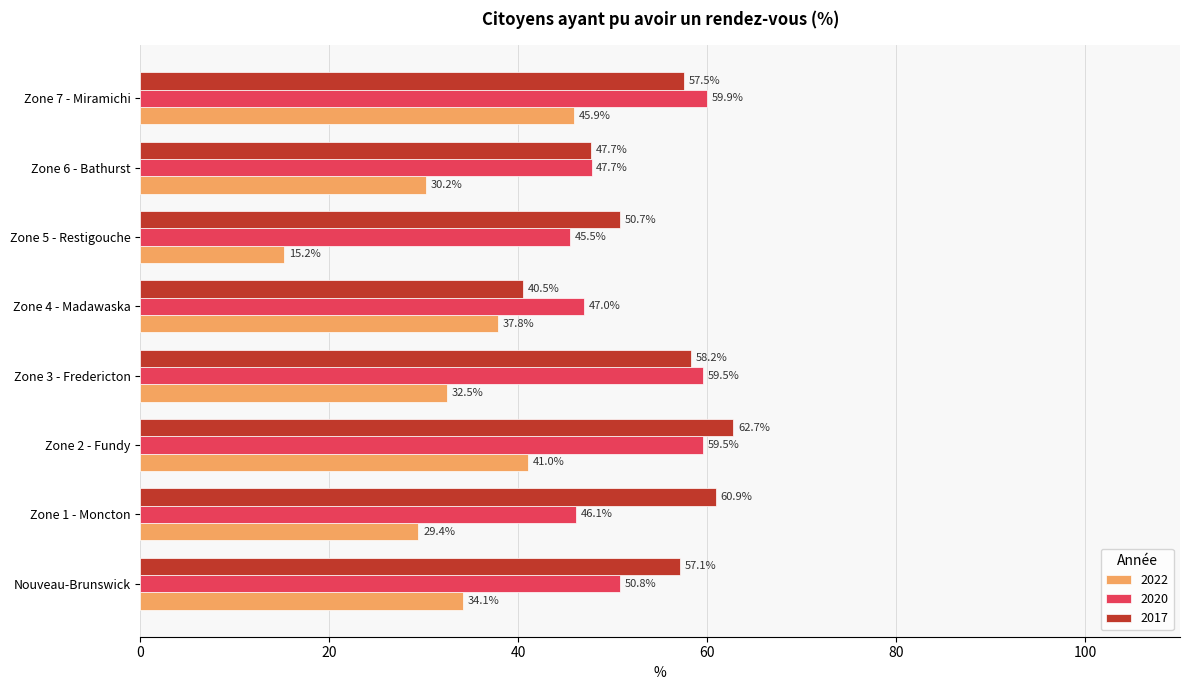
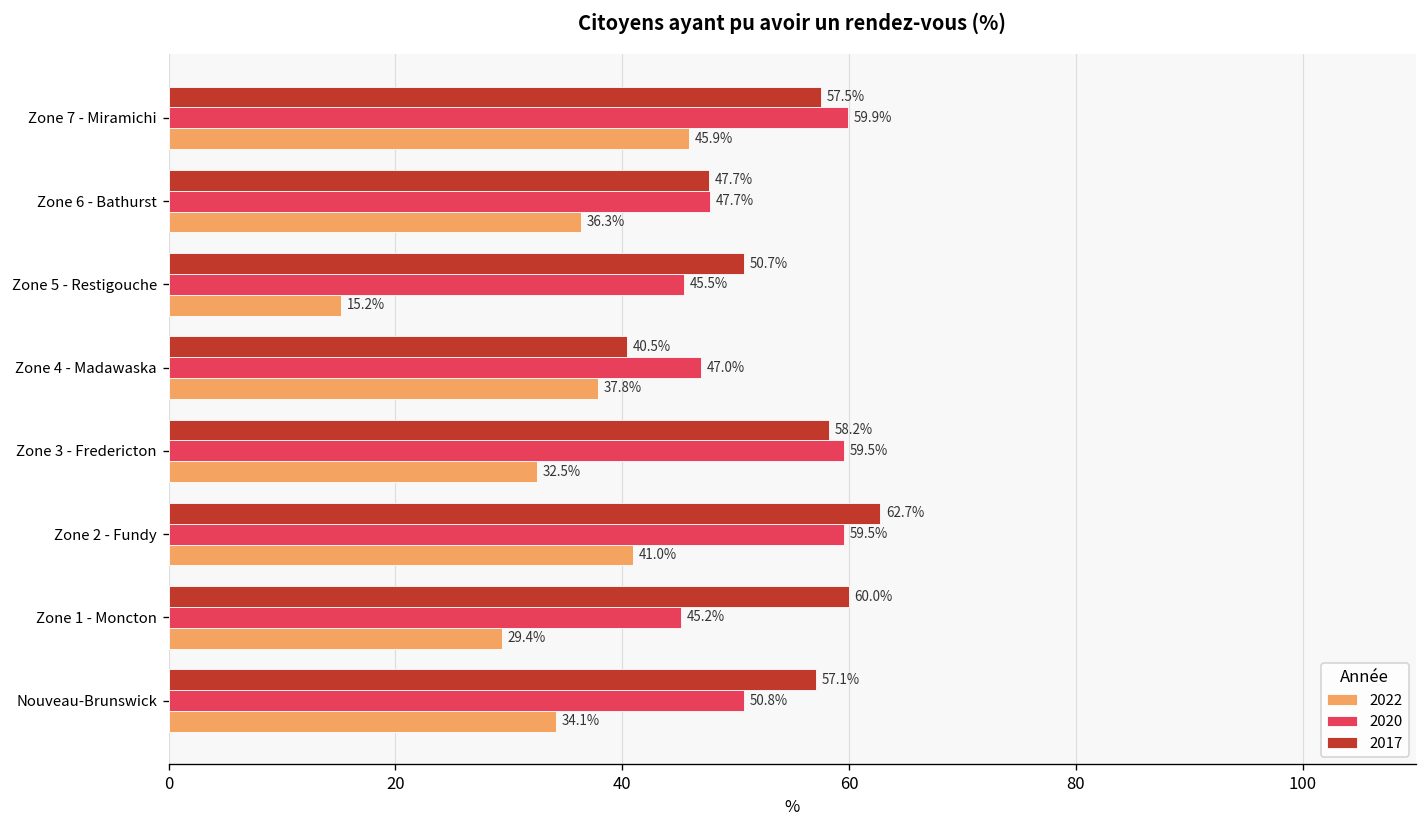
2022, Zone 6 - Bathurst: 30.2% -> 36.3%
2017, Zone 1 - Moncton: 60.9% -> 60.0%
2020, Zone 1 - Moncton: 46.1% -> 45.2%
